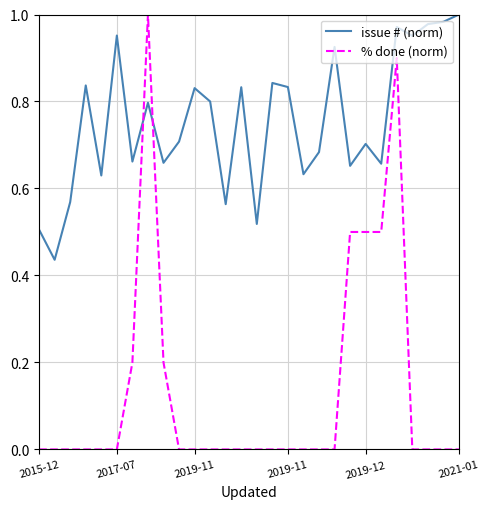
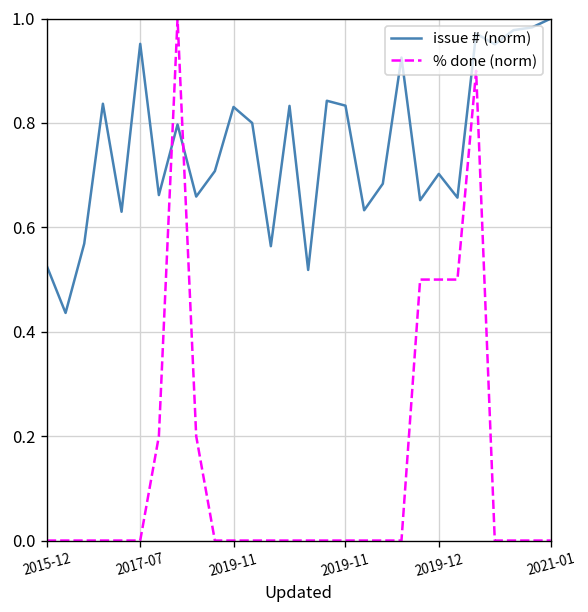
issue # (norm), 2015-12: 0.51 -> 0.53
